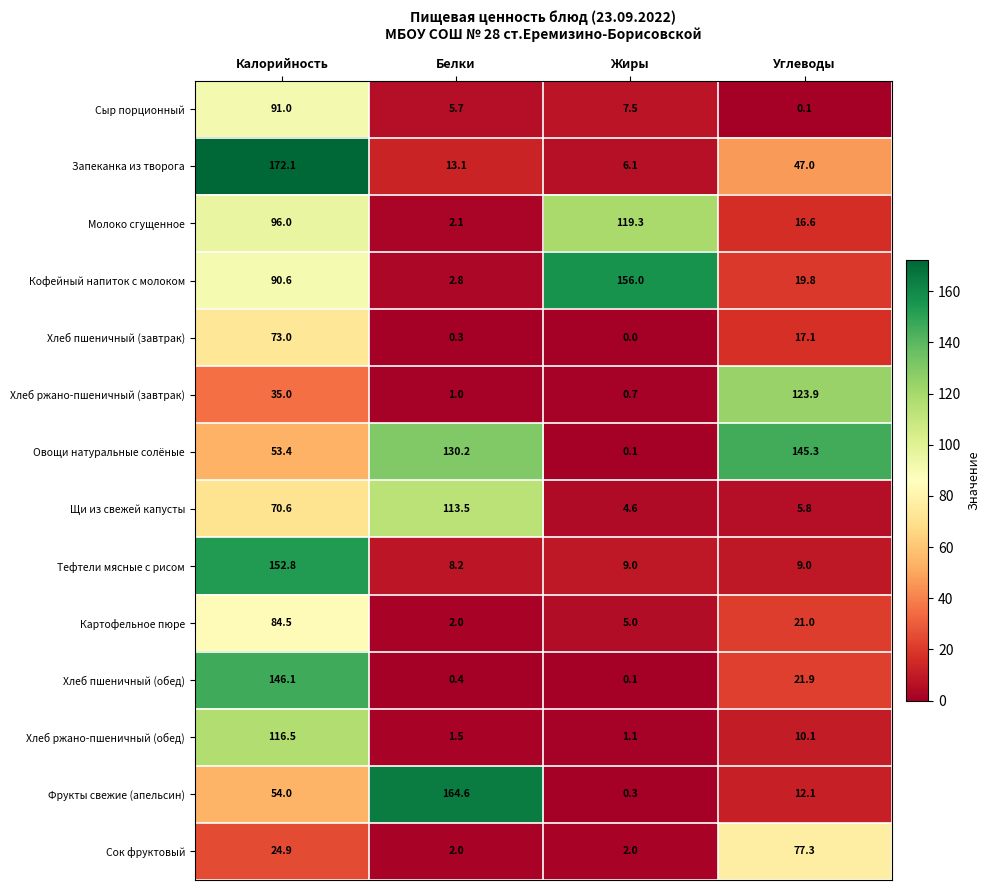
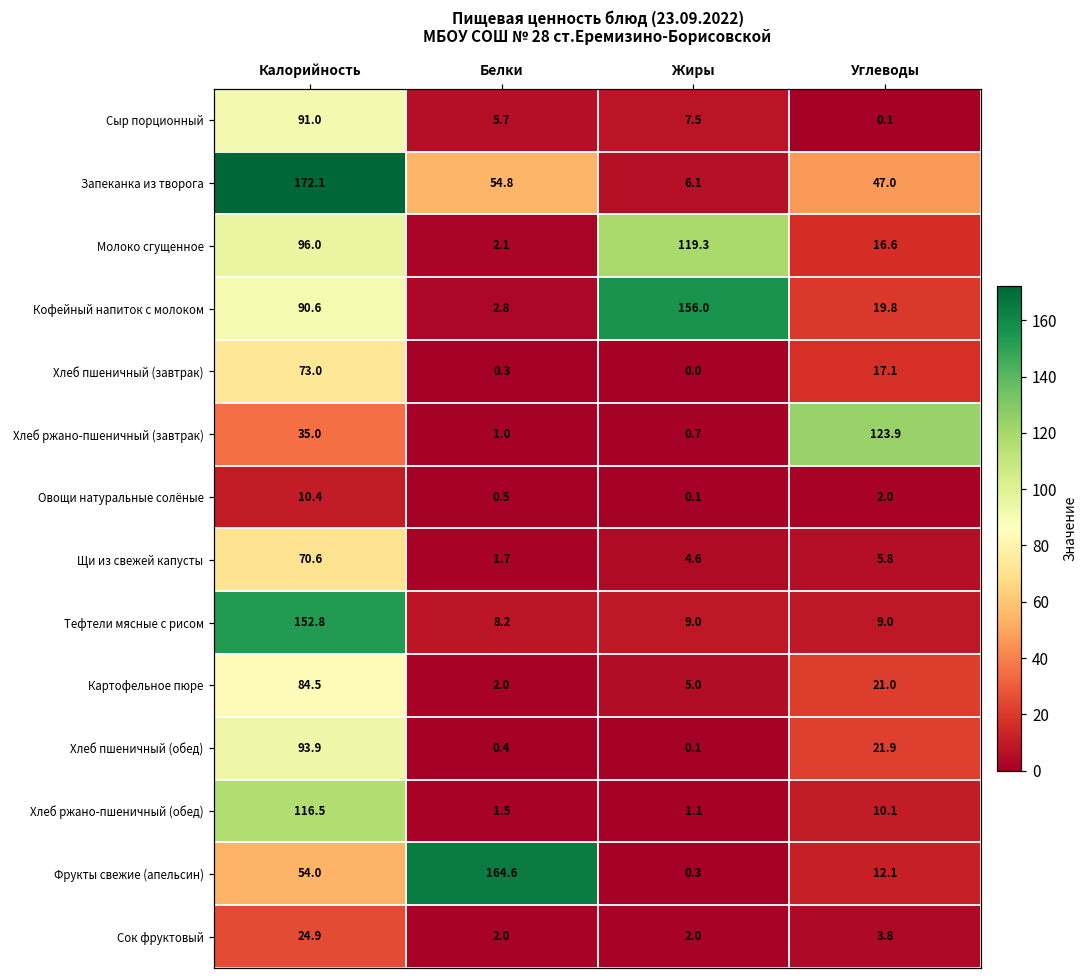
Запеканка из творога, Белки: 13.1 -> 54.8
Овощи натуральные солёные, Калорийность: 53.4 -> 10.4
Овощи натуральные солёные, Белки: 130.2 -> 0.5
Овощи натуральные солёные, Углеводы: 145.3 -> 2.0
Щи из свежей капусты, Белки: 113.5 -> 1.7
Хлеб пшеничный (обед), Калорийность: 146.1 -> 93.9
Сок фруктовый, Углеводы: 77.3 -> 3.8
